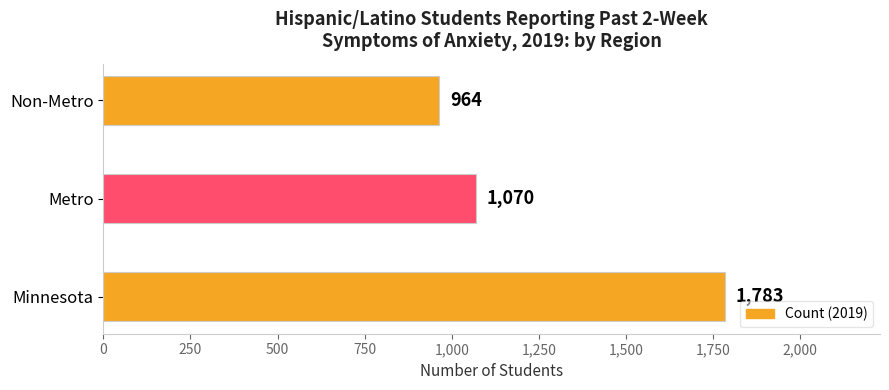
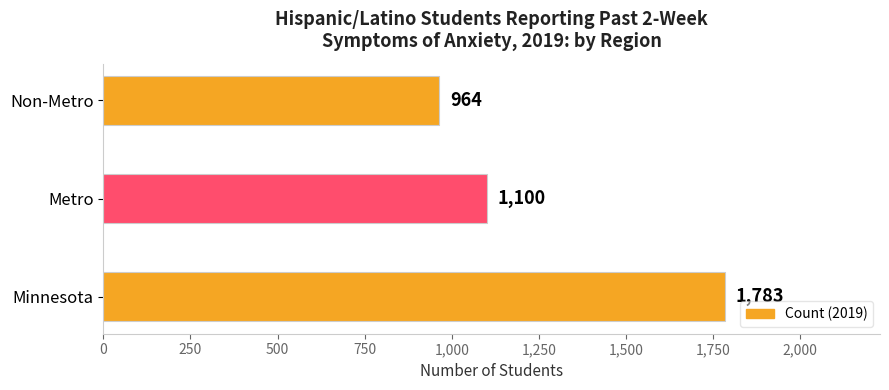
Metro: 1,070 -> 1,100
